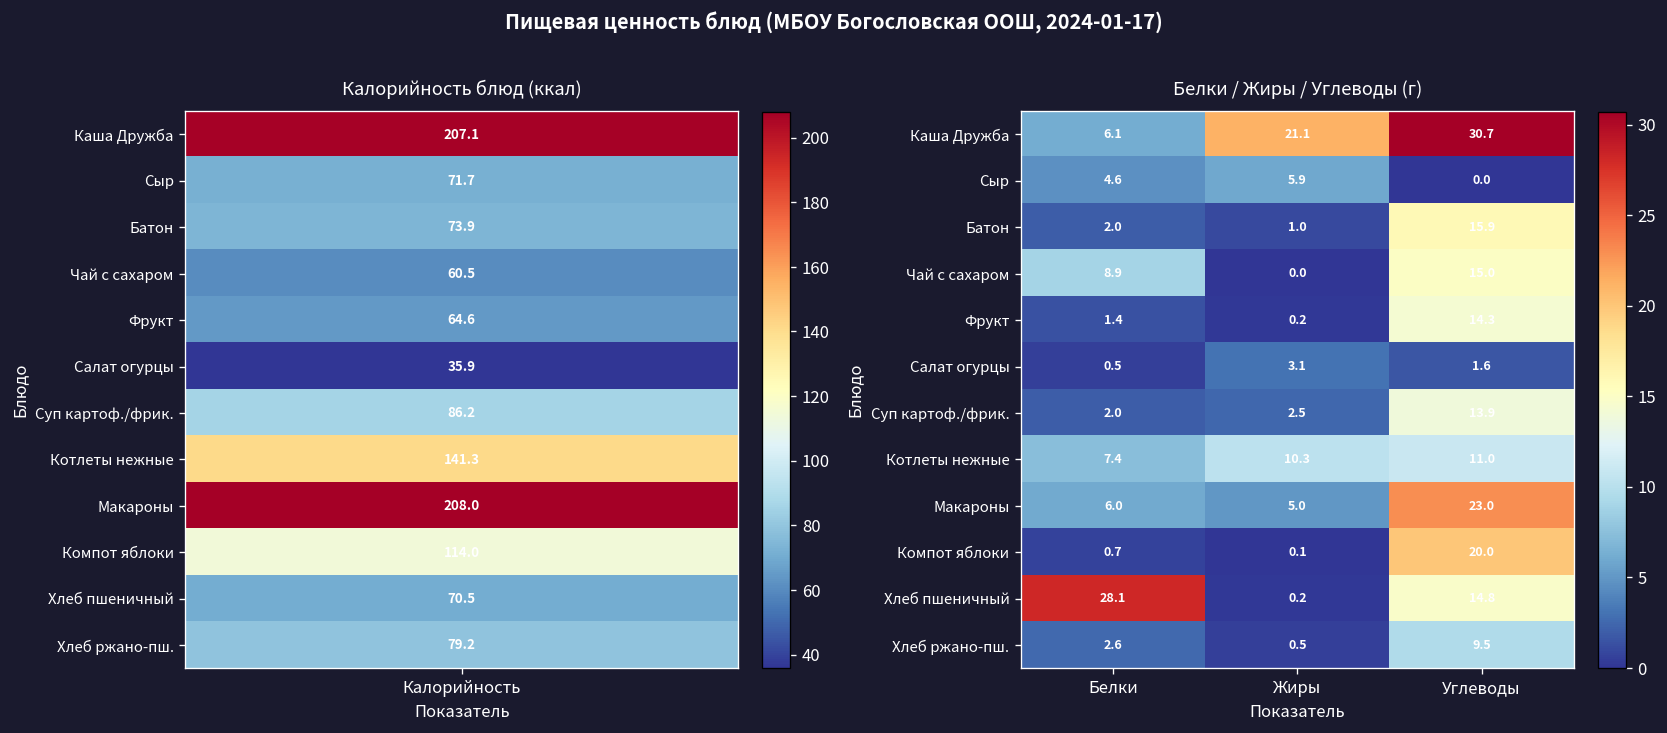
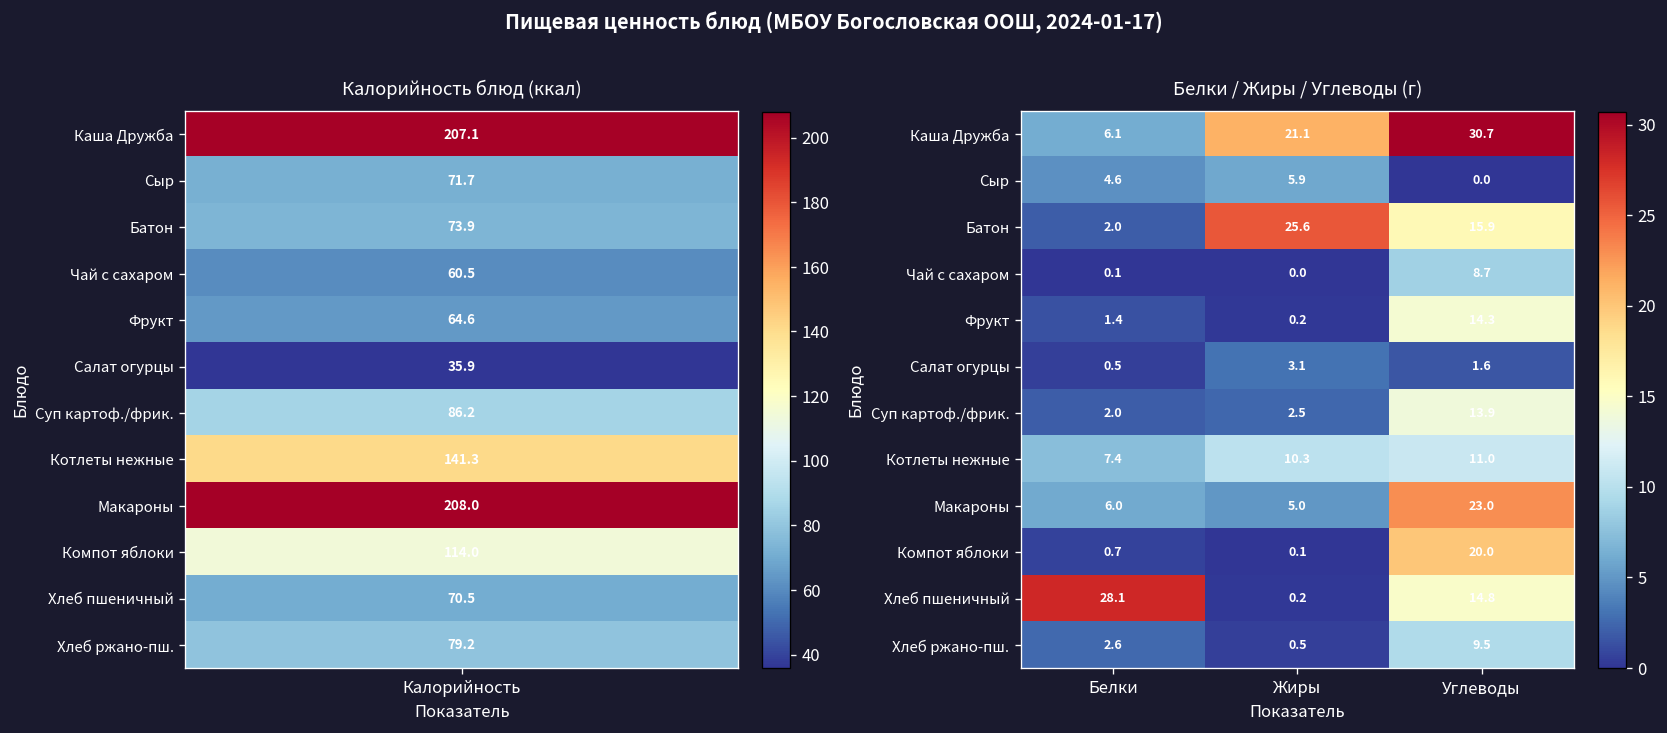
Белки / Жиры / Углеводы (г), Батон, Жиры: 1.0 -> 25.6
Белки / Жиры / Углеводы (г), Чай с сахаром, Белки: 8.9 -> 0.1
Белки / Жиры / Углеводы (г), Чай с сахаром, Углеводы: 15.0 -> 8.7
